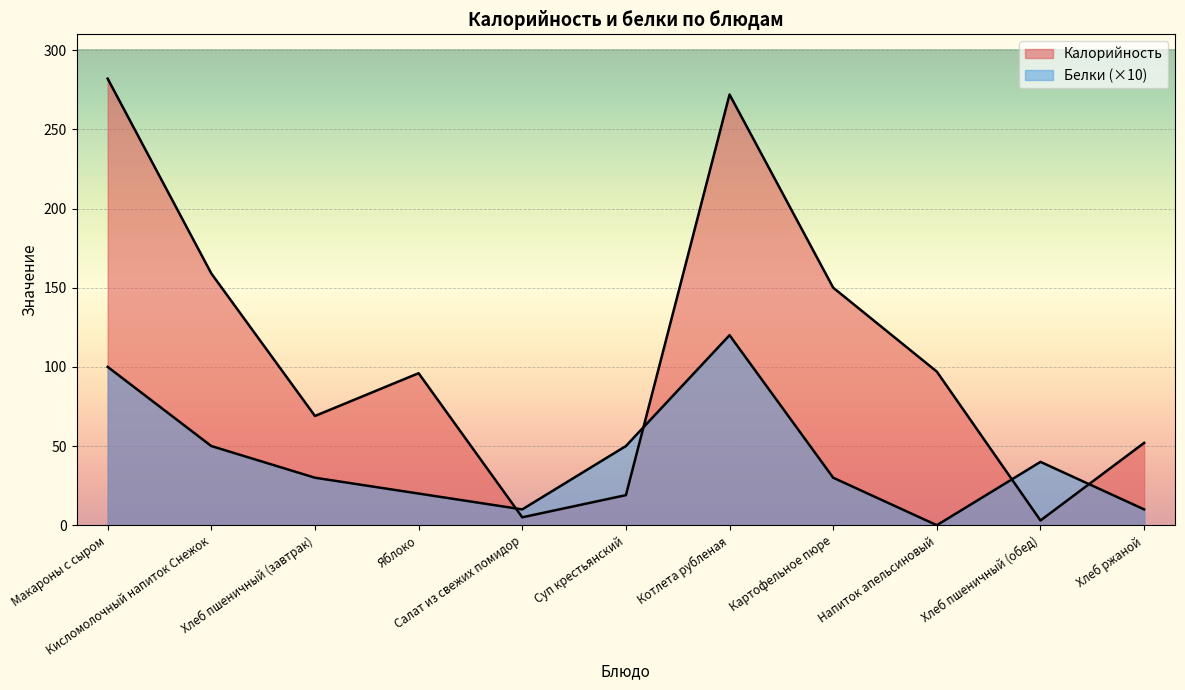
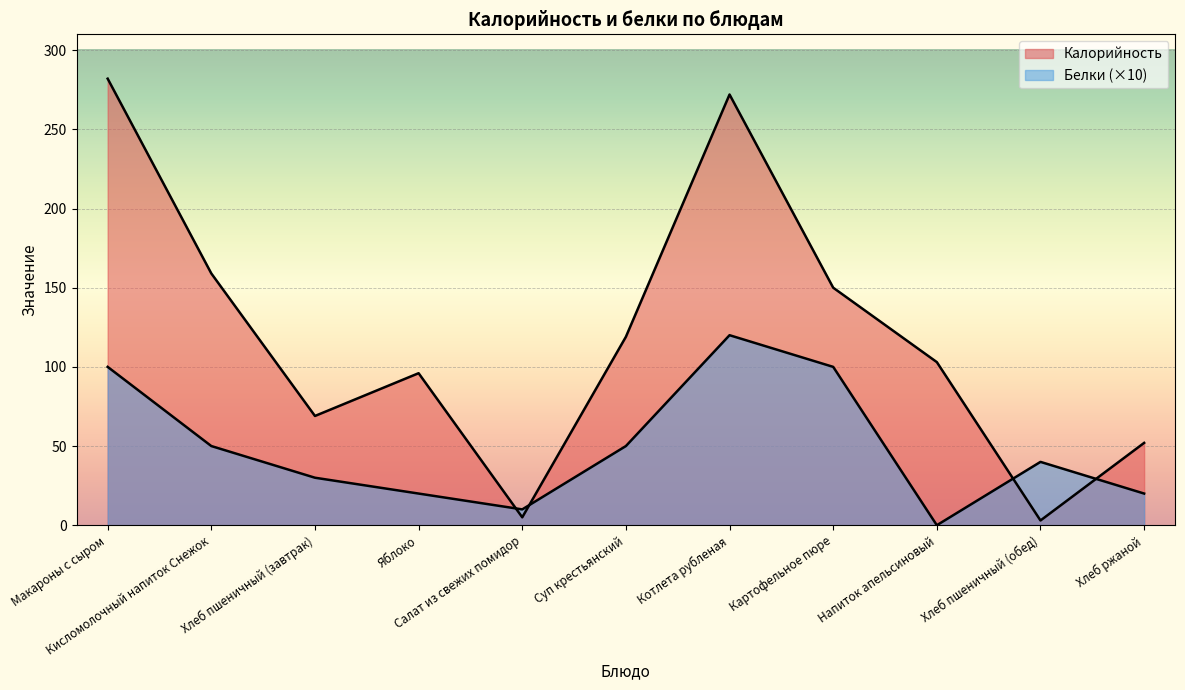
Калорийность, Суп крестьянский: 19 -> 119
Белки (×10), Картофельное пюре: 30 -> 100
Калорийность, Напиток апельсиновый: 97 -> 103
Белки (×10), Хлеб ржаной: 10 -> 20
